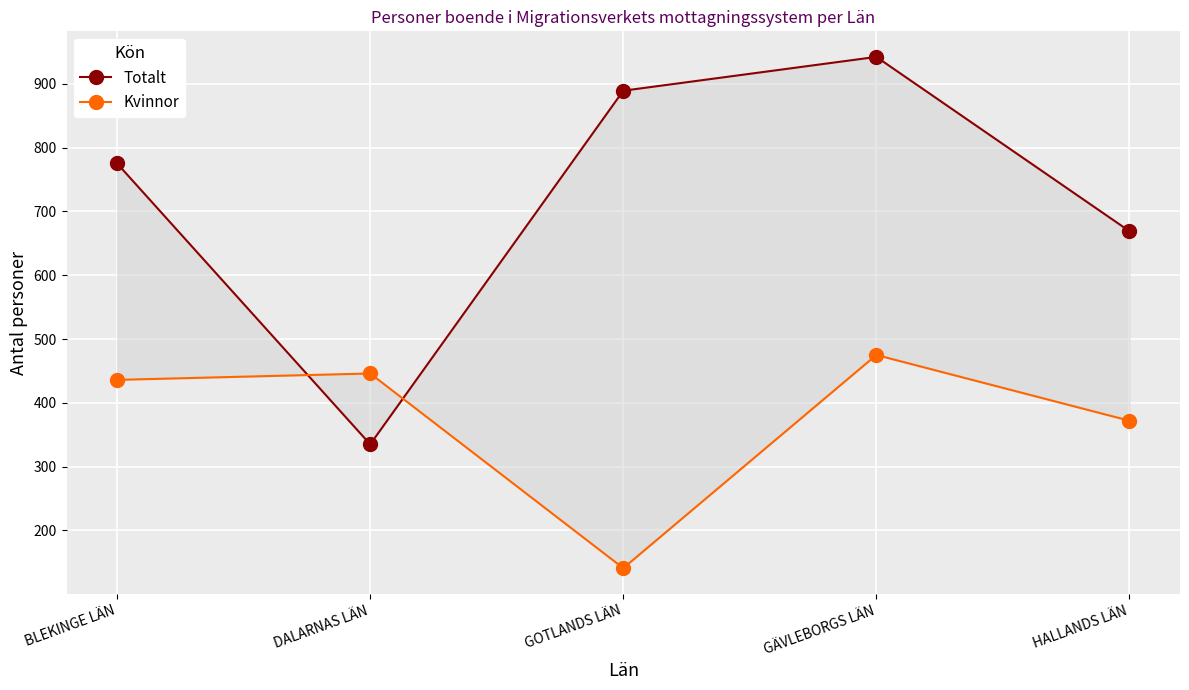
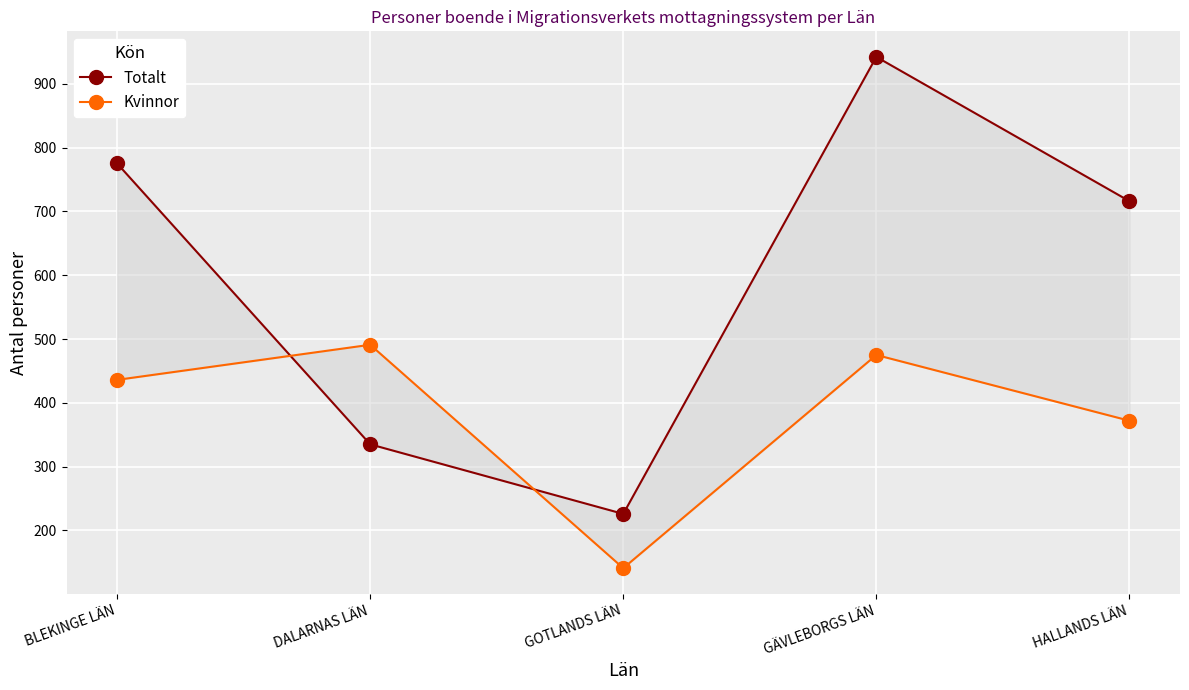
Kvinnor, DALARNAS LÄN: 450 -> 490
Totalt, GOTLANDS LÄN: 890 -> 230
Totalt, HALLANDS LÄN: 670 -> 720
